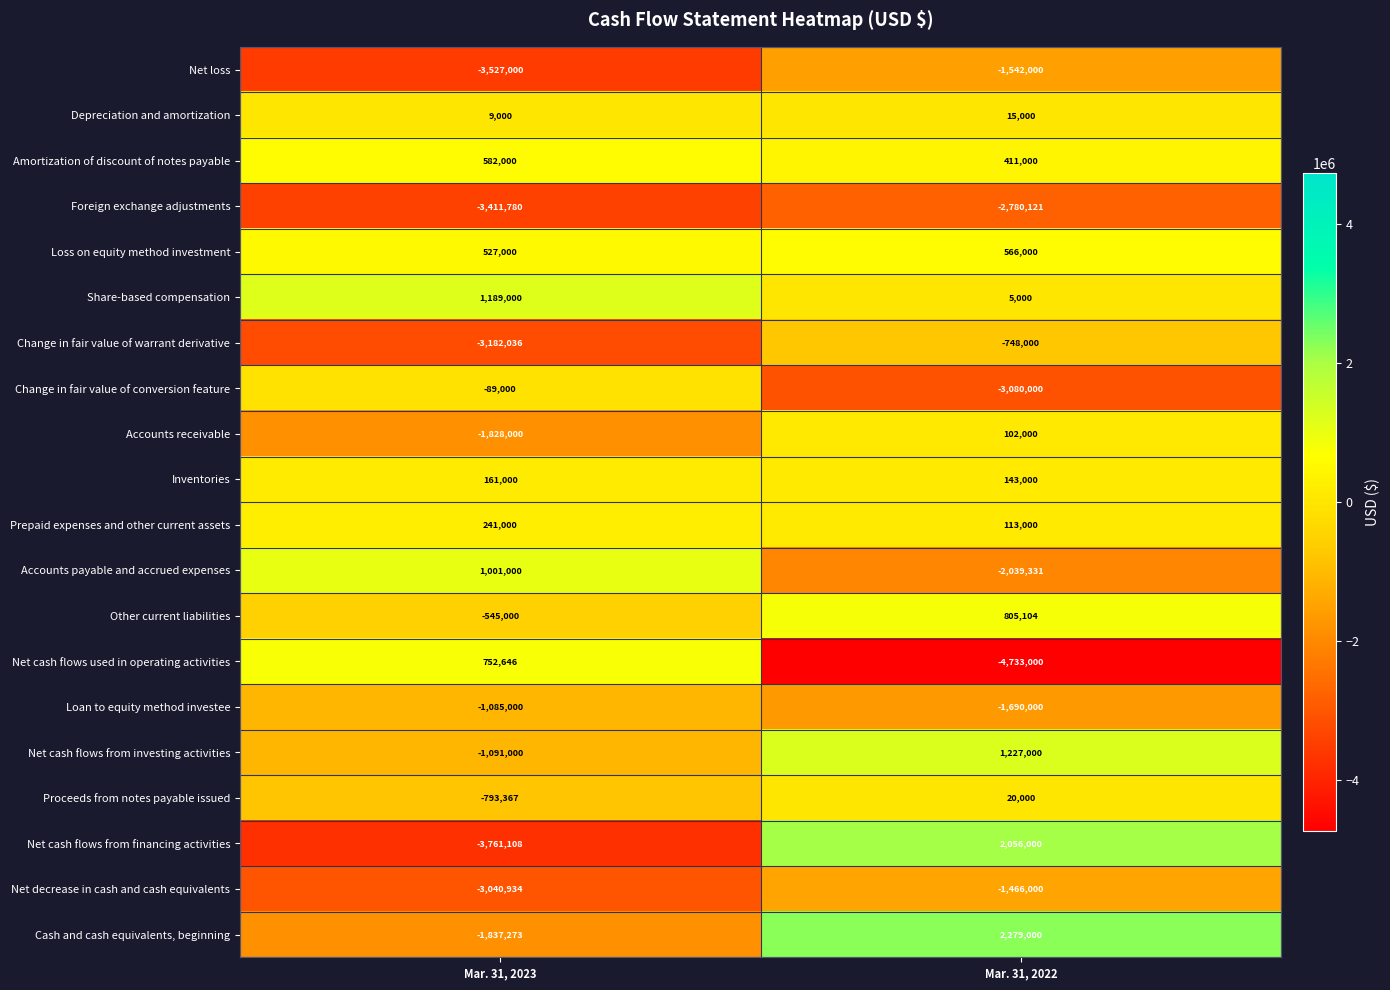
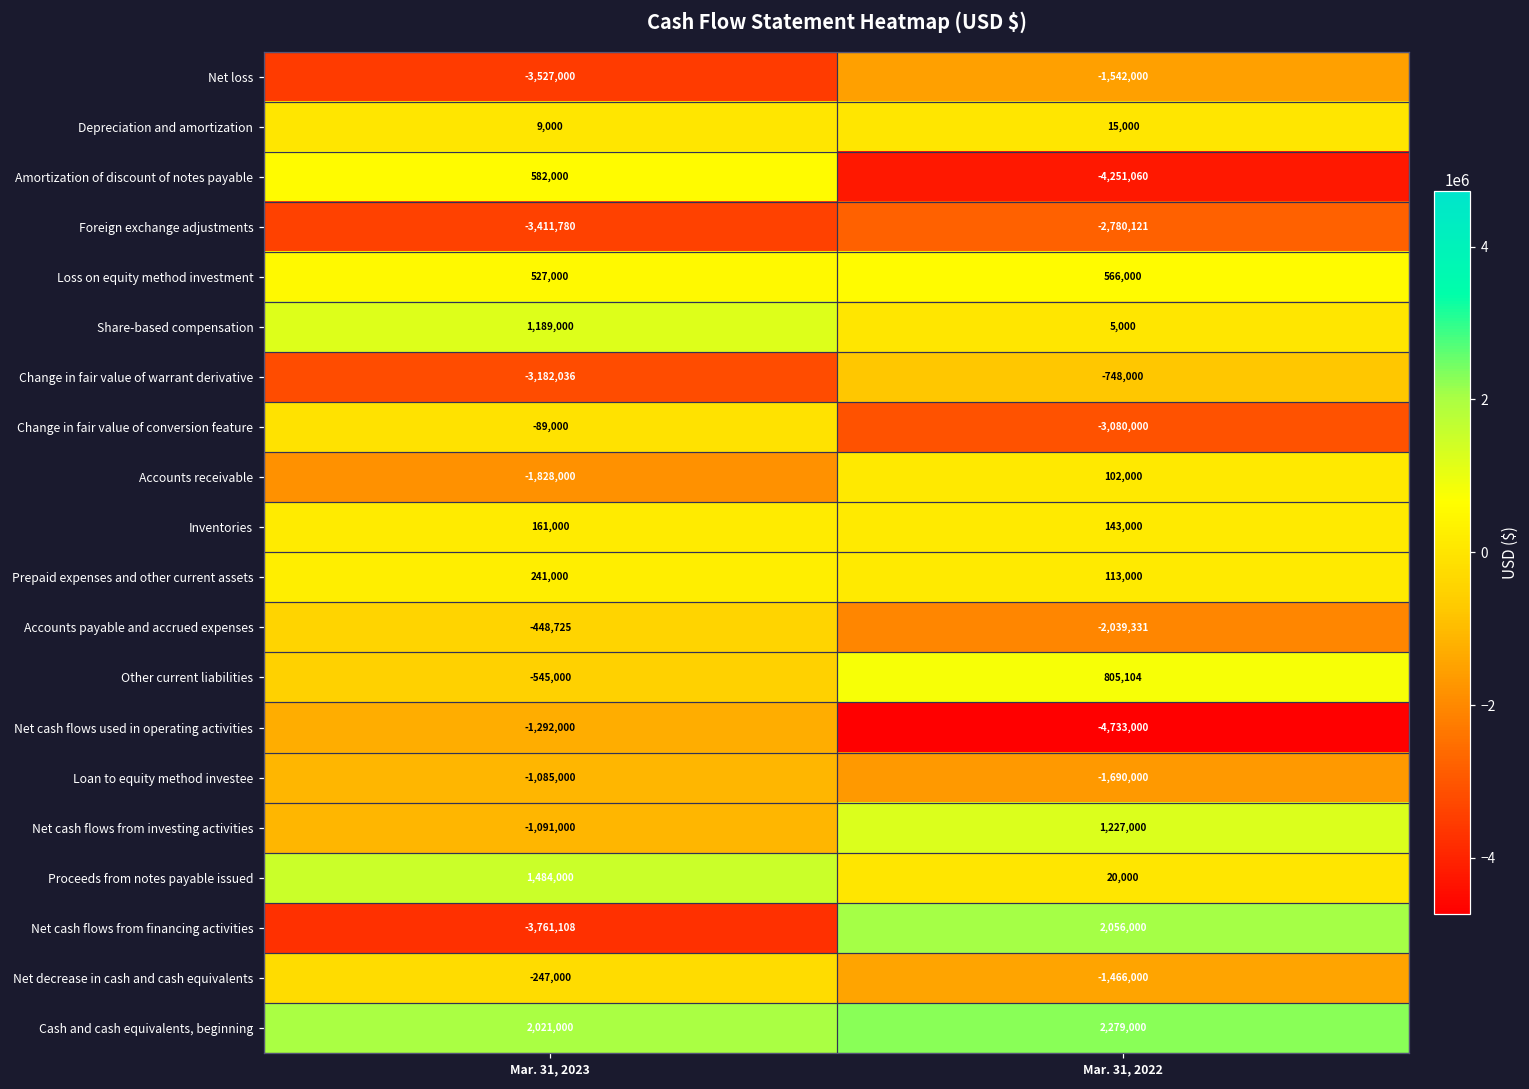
Amortization of discount of notes payable, Mar. 31, 2022: 411,000 -> -4,251,060
Accounts payable and accrued expenses, Mar. 31, 2023: 1,001,000 -> -448,725
Net cash flows used in operating activities, Mar. 31, 2023: 752,646 -> -1,292,000
Proceeds from notes payable issued, Mar. 31, 2023: -793,367 -> 1,484,000
Net decrease in cash and cash equivalents, Mar. 31, 2023: -3,040,934 -> -247,000
Cash and cash equivalents, beginning, Mar. 31, 2023: -1,837,273 -> 2,021,000
